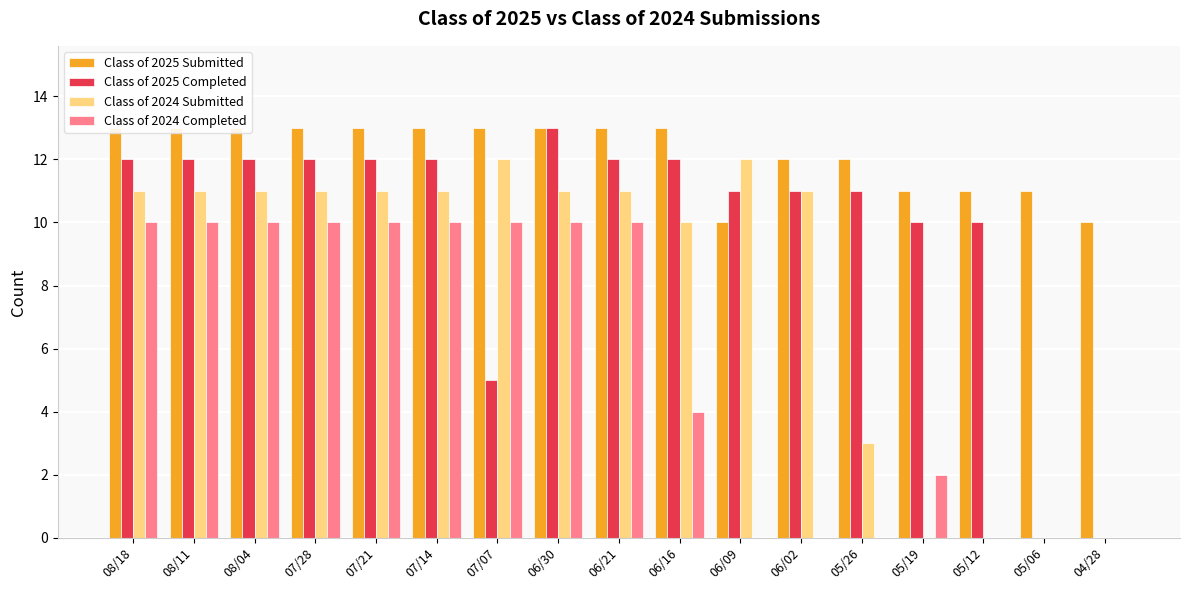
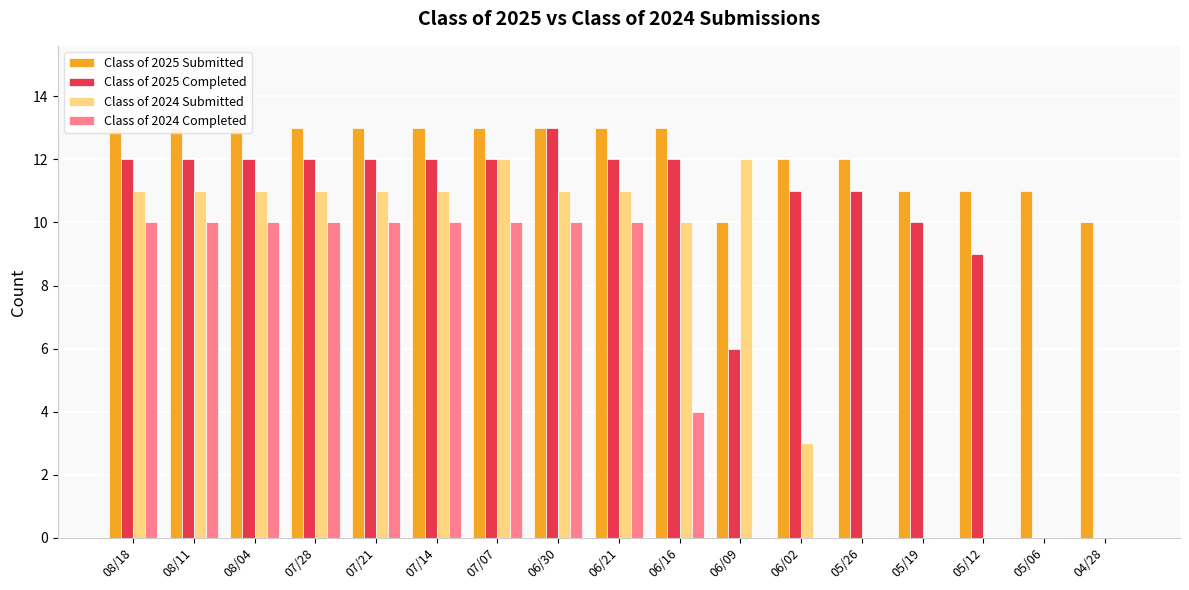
Class of 2025 Completed, 07/07: 5 -> 12
Class of 2025 Completed, 06/09: 11 -> 6
Class of 2024 Submitted, 06/02: 11 -> 3
Class of 2024 Submitted, 05/26: 3 -> 0
Class of 2024 Completed, 05/19: 2 -> 0
Class of 2025 Completed, 05/12: 10 -> 9
